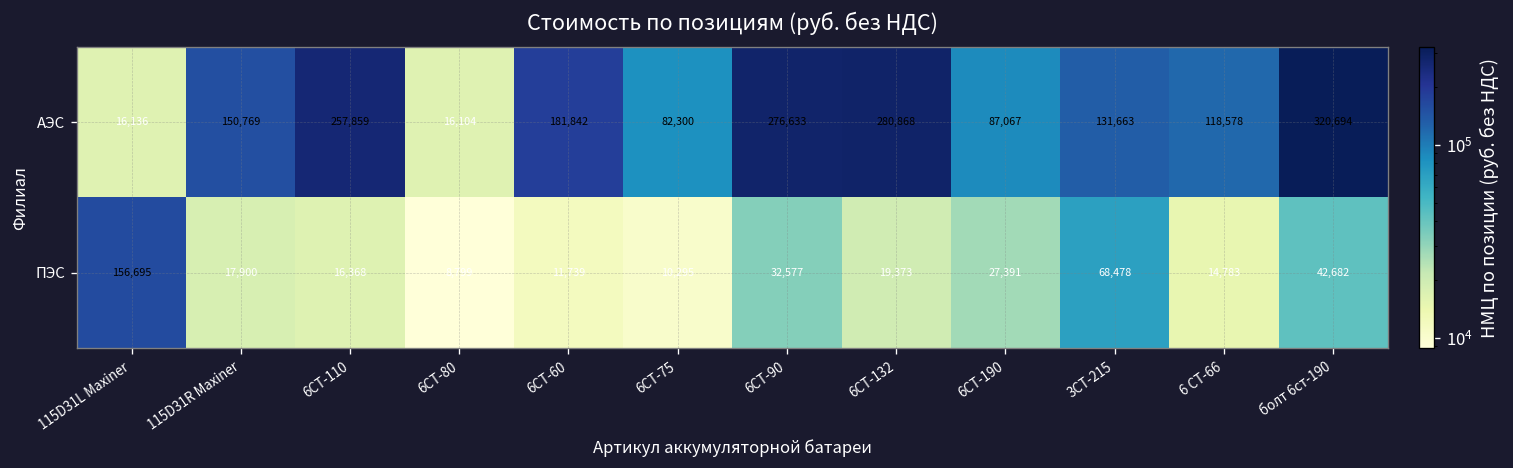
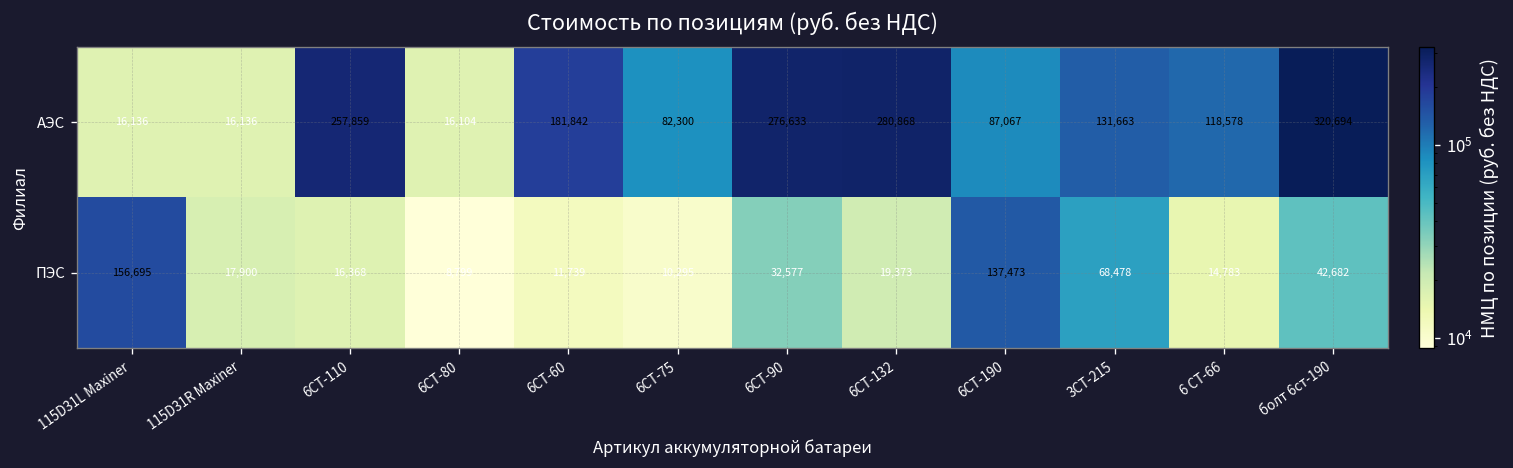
АЭС, 115D31R Maxiner: 150,769 -> 16,136
ПЭС, 6СТ-190: 27,391 -> 137,473
